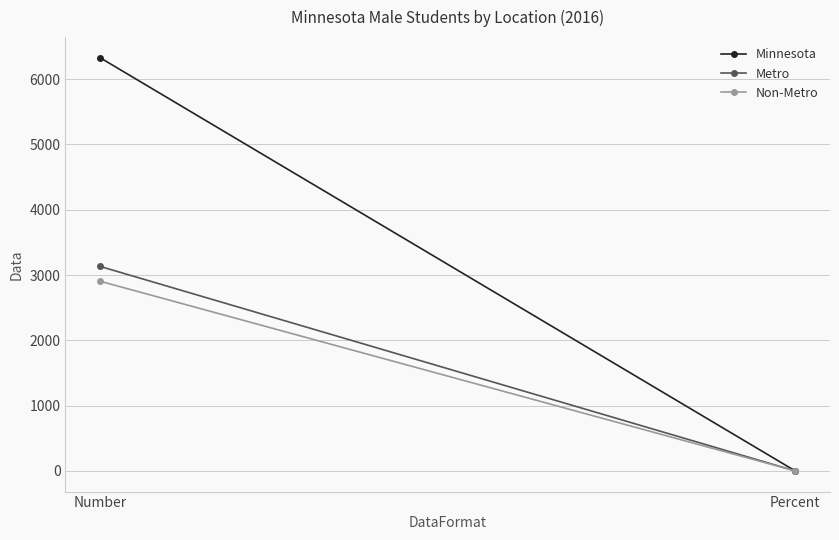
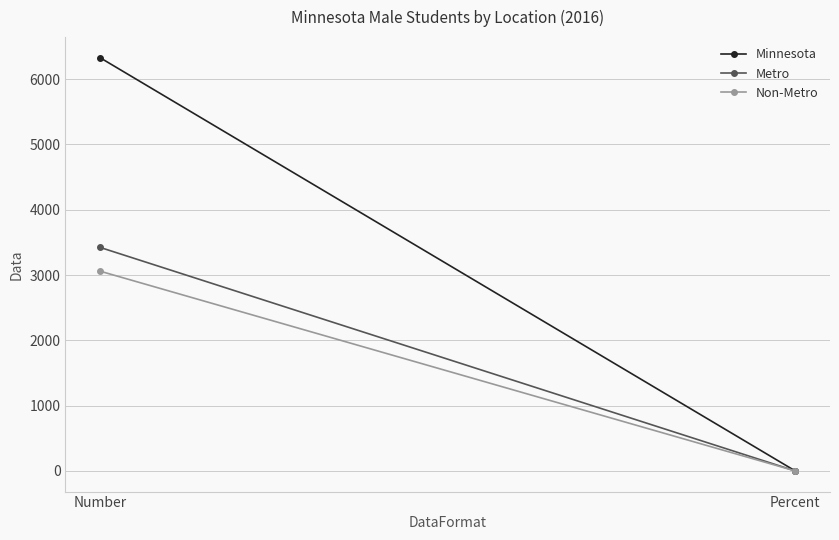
Metro, Number: 3100 -> 3400
Non-Metro, Number: 2900 -> 3100
